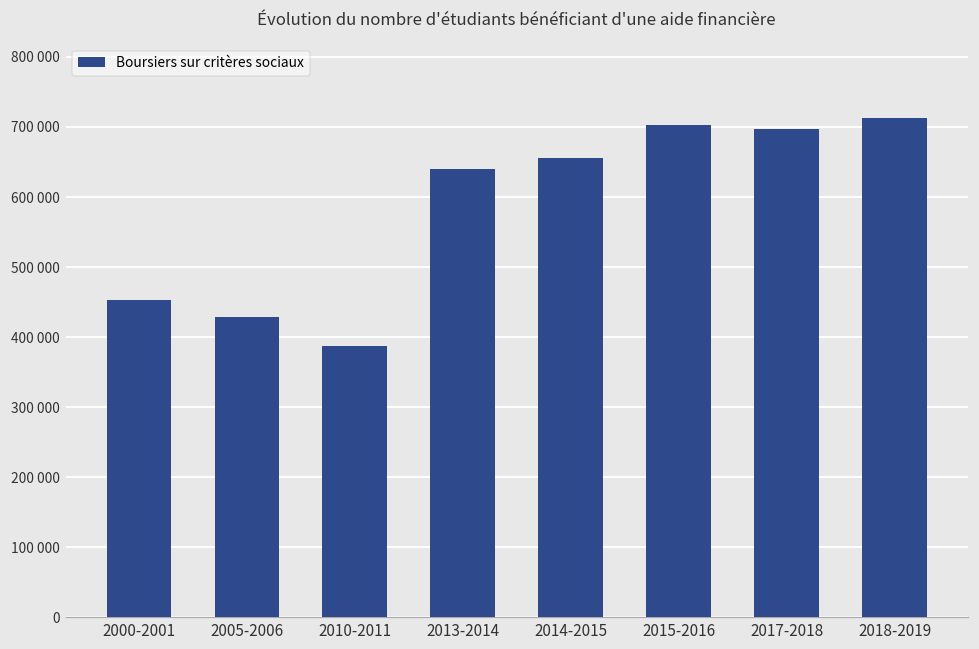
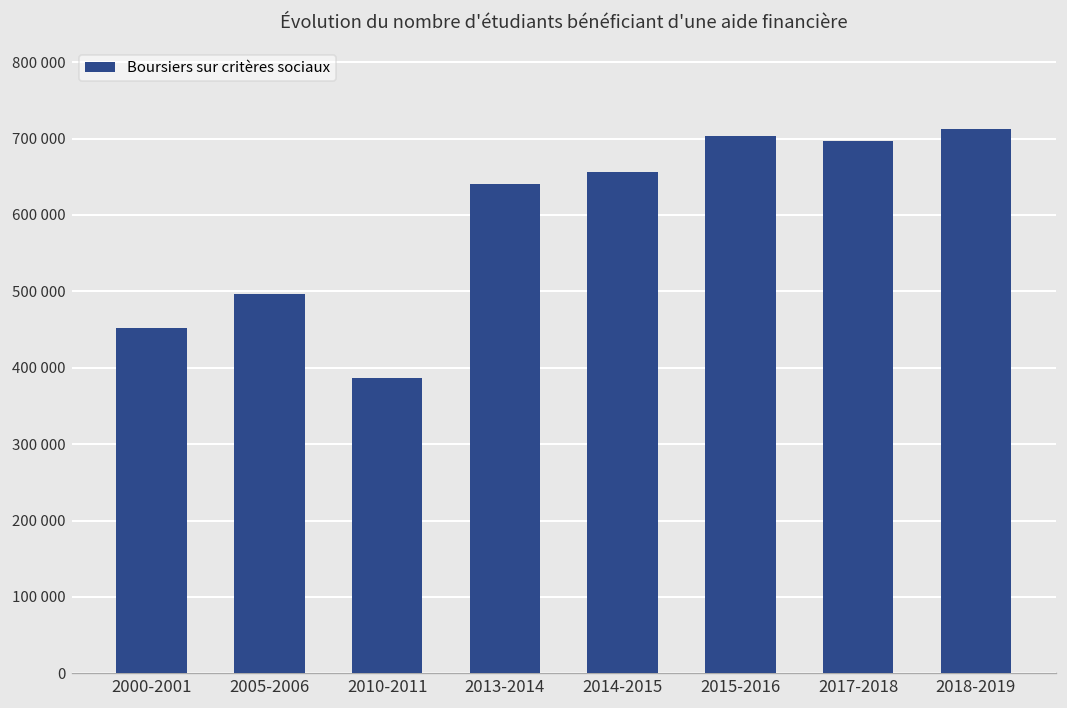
2005-2006: 430000 -> 500000
